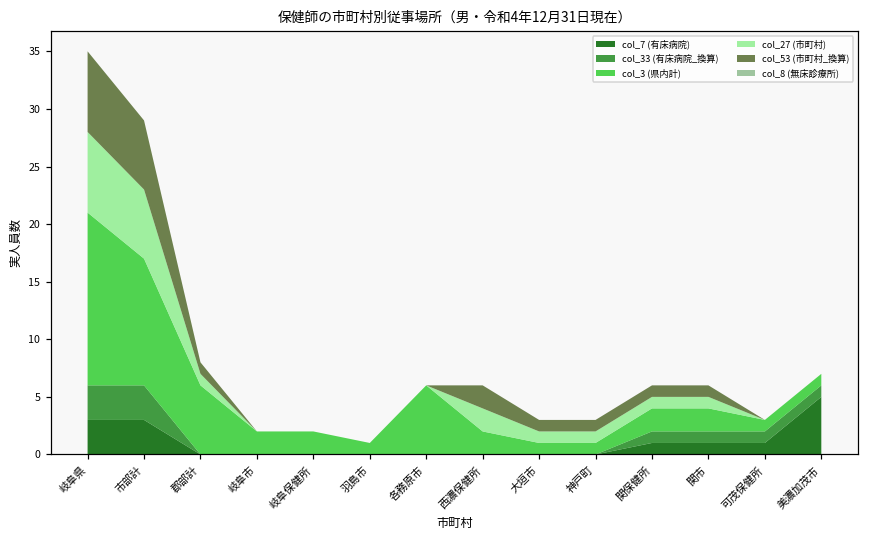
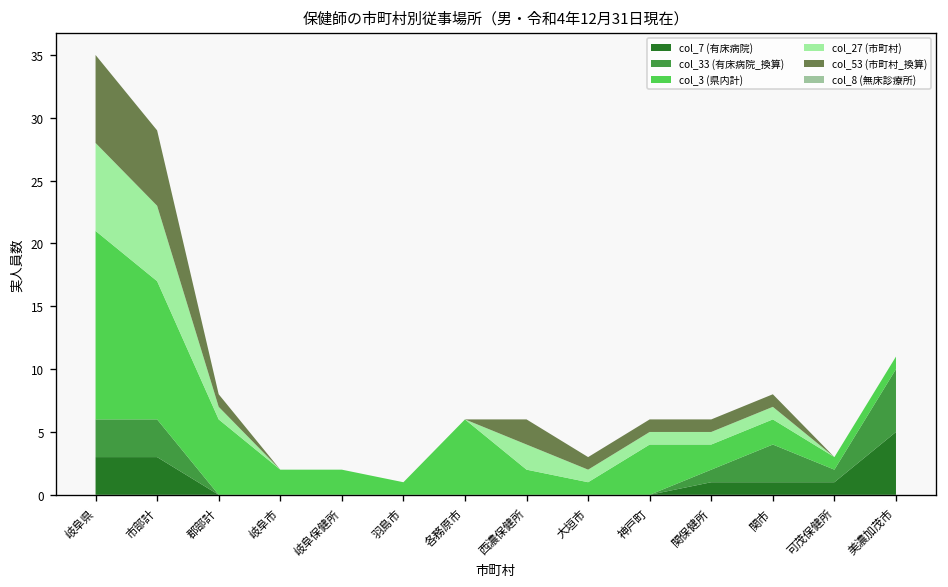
col_3 (県内計), 神戸町: 1 -> 4
col_33 (有床病院_換算), 関市: 1 -> 3
col_33 (有床病院_換算), 美濃加茂市: 1 -> 5
